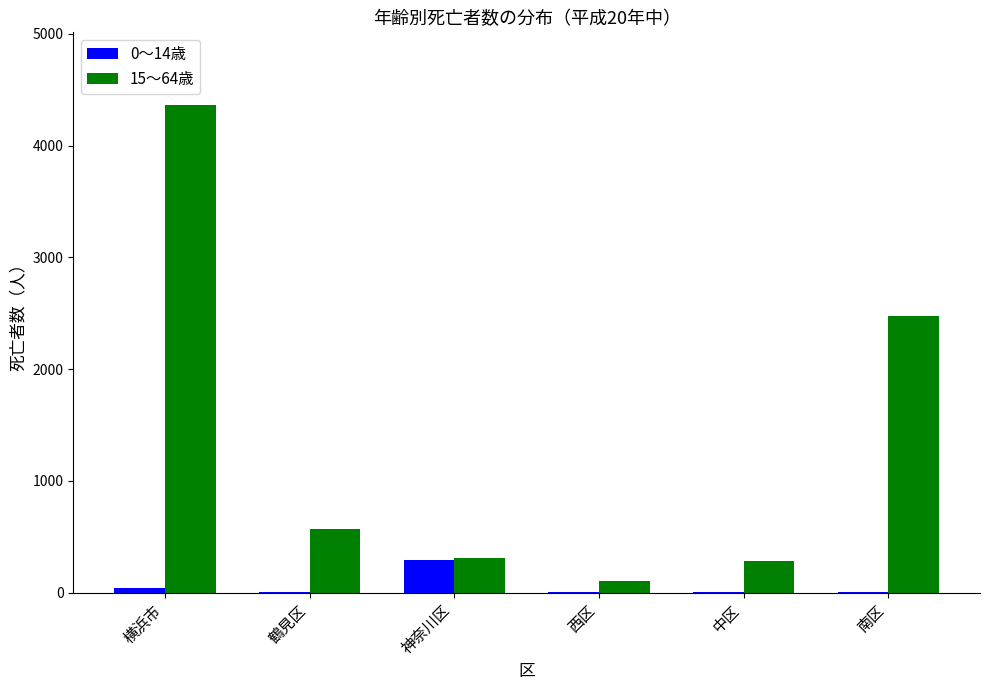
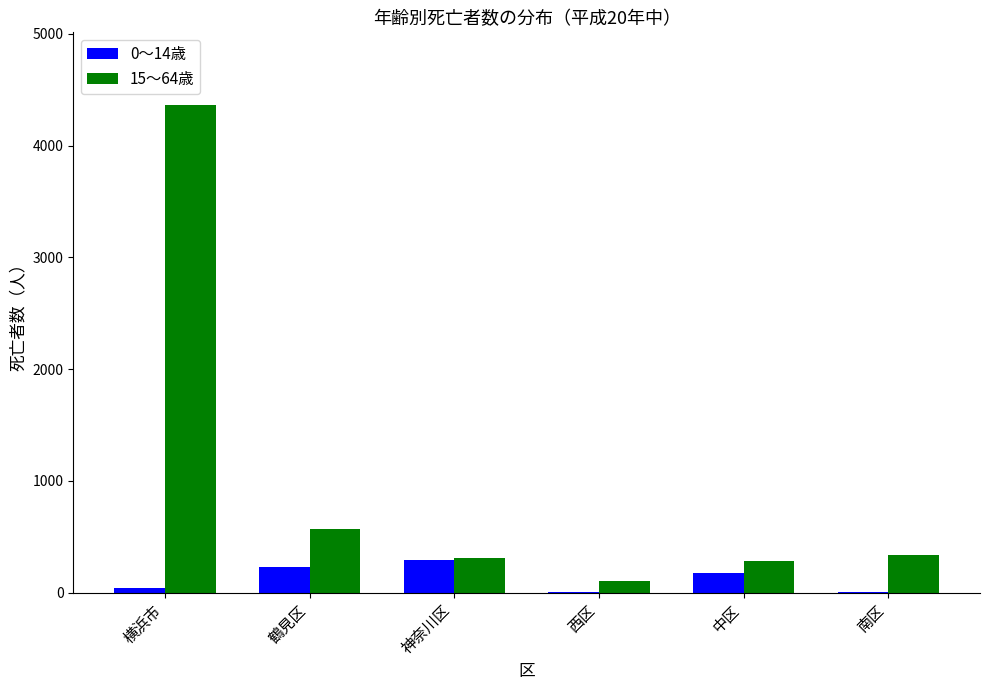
0～14歳, 鶴見区: 10 -> 230
0～14歳, 中区: 10 -> 180
15～64歳, 南区: 2470 -> 340
